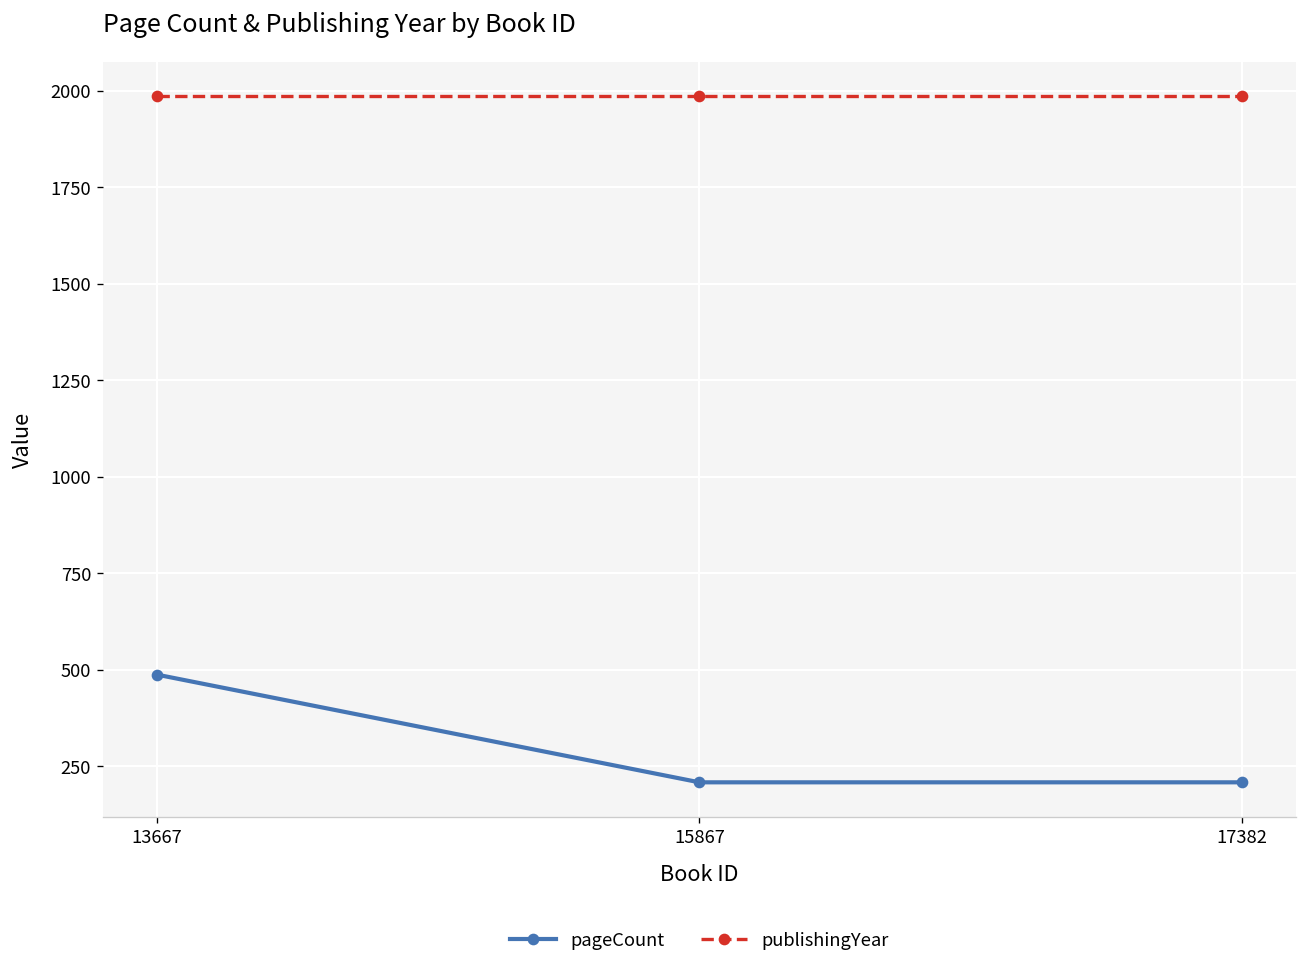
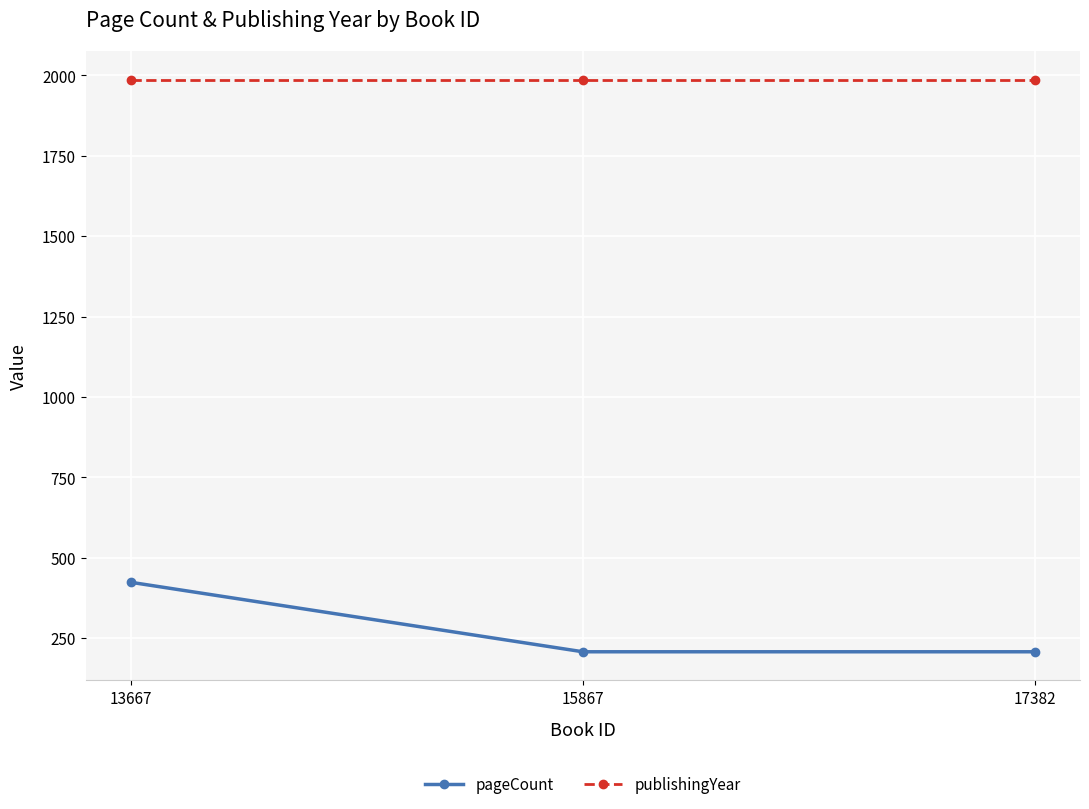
pageCount, 13667: 490 -> 420
